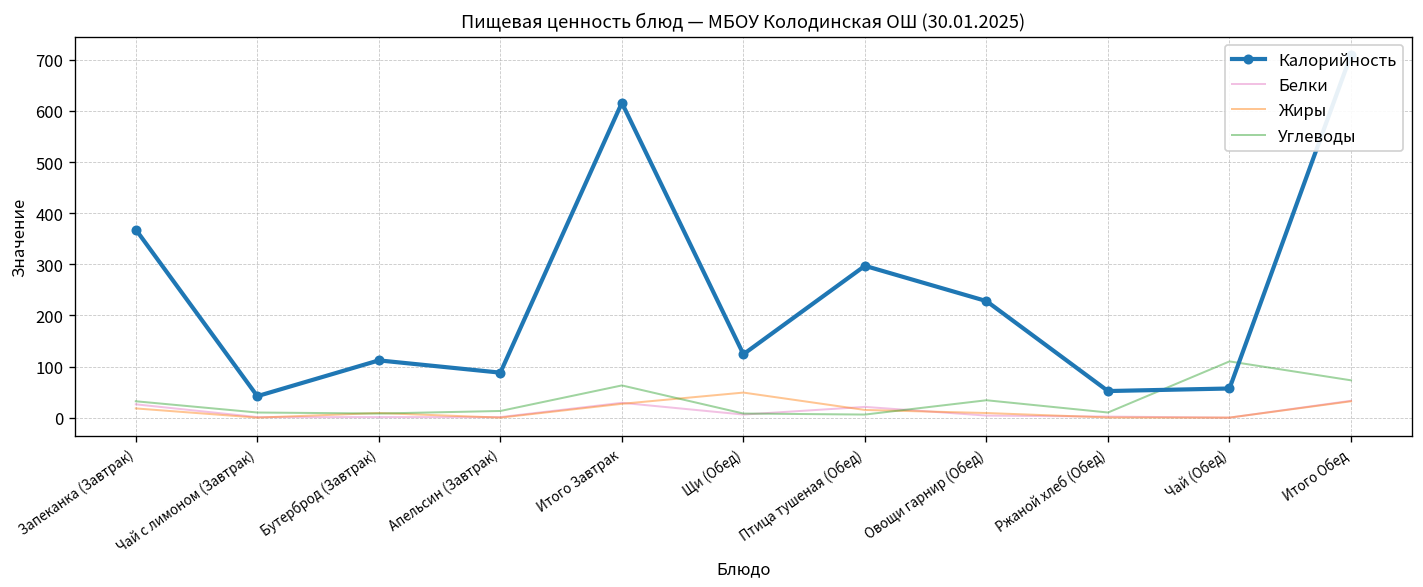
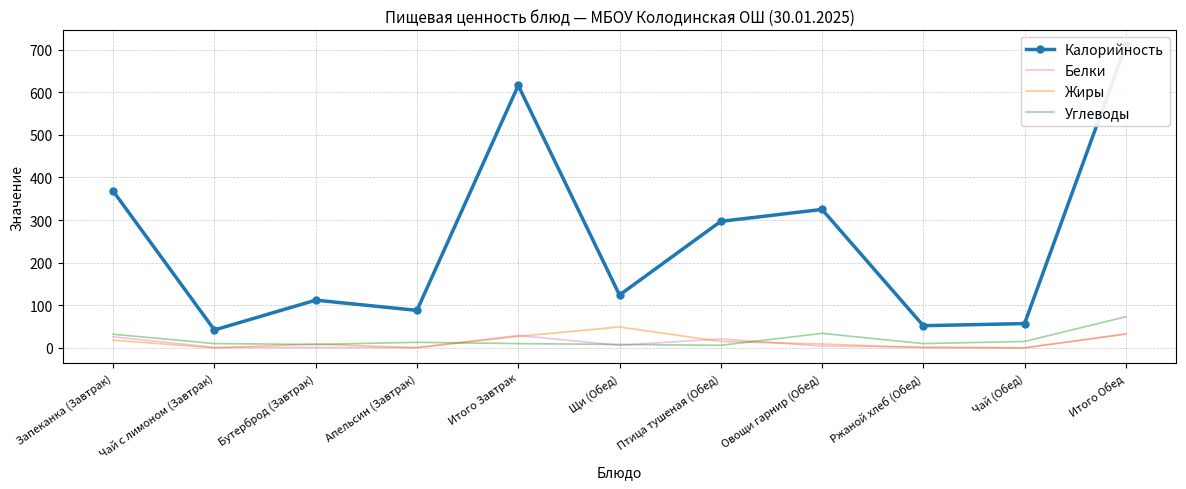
Углеводы, Итого Завтрак: 60 -> 10
Калорийность, Овощи гарнир (Обед): 230 -> 330
Углеводы, Чай (Обед): 110 -> 20
